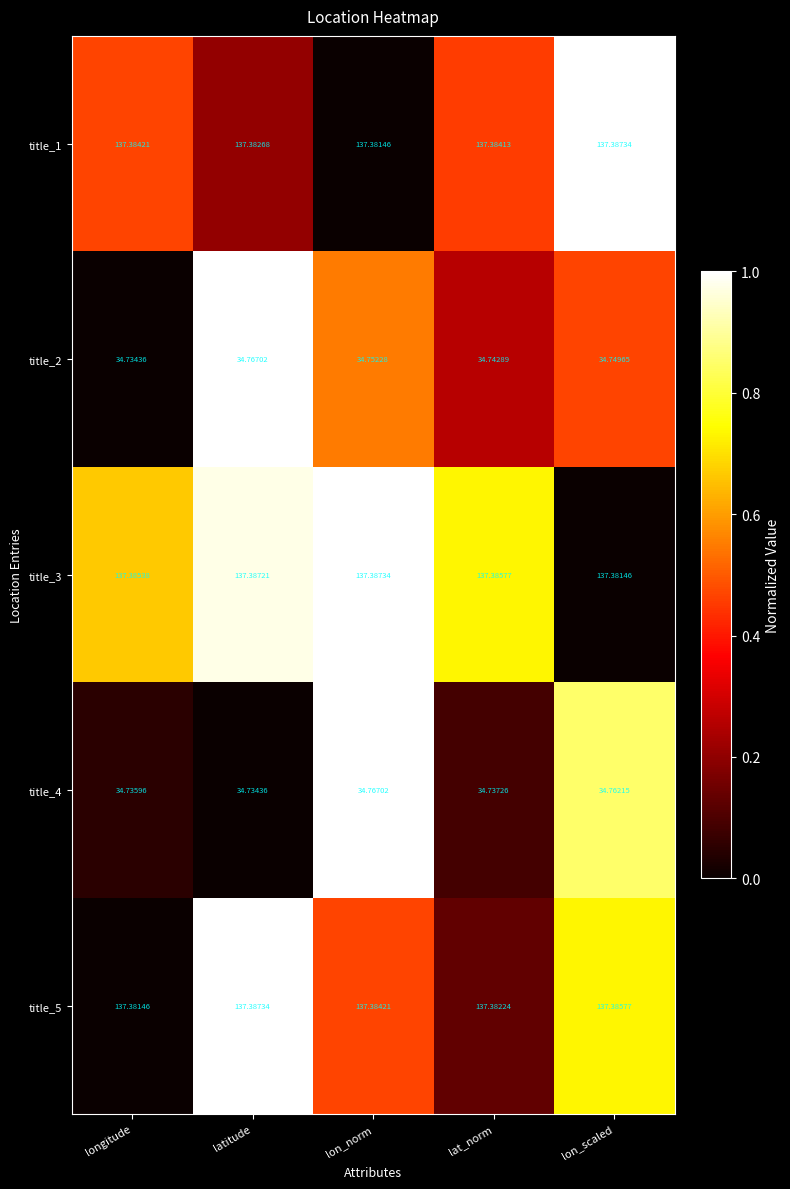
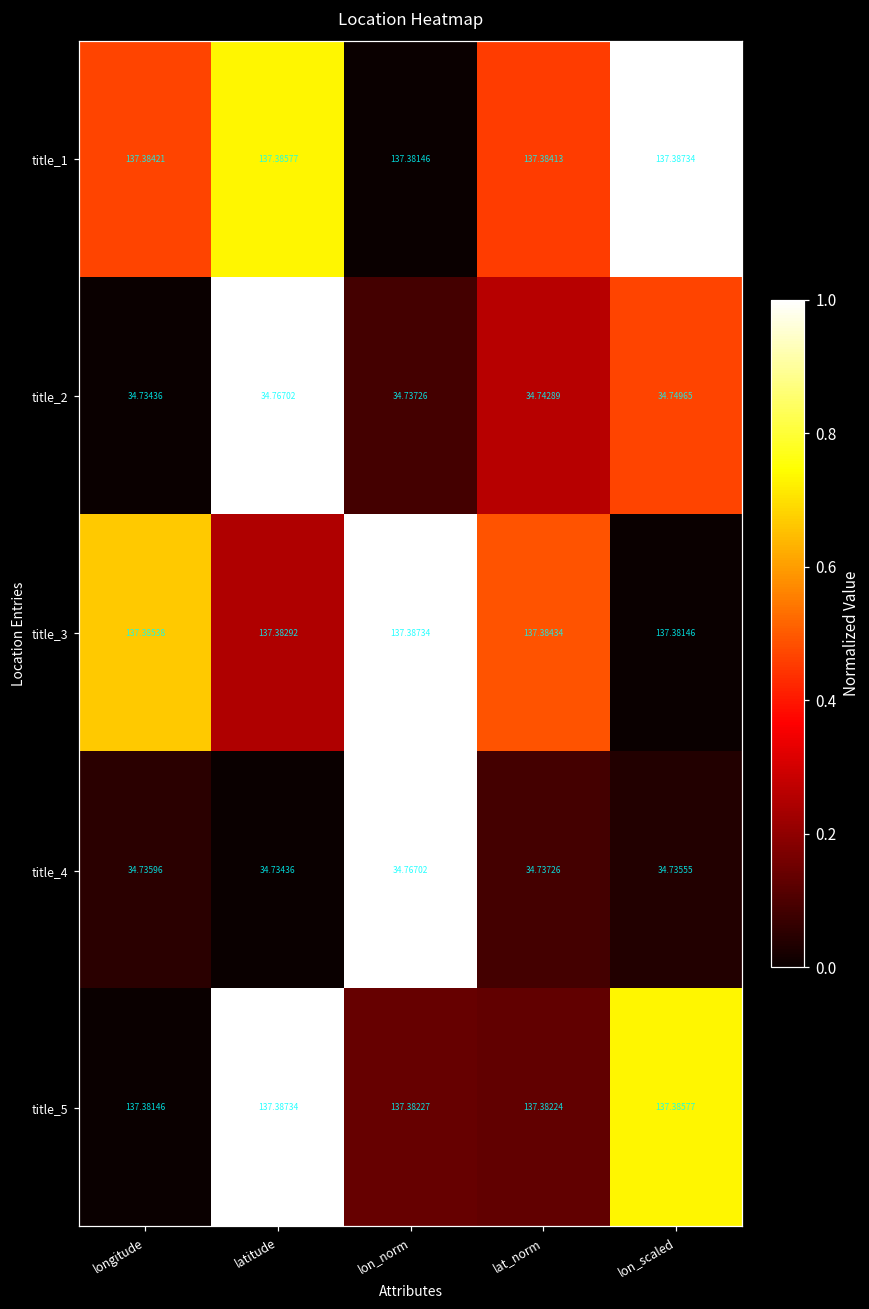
title_1, latitude: 137.38268 -> 137.38577
title_2, lon_norm: 34.75228 -> 34.73726
title_3, latitude: 137.38721 -> 137.38292
title_3, lat_norm: 137.38577 -> 137.38434
title_4, lon_scaled: 34.76215 -> 34.73555
title_5, lon_norm: 137.38421 -> 137.38227
